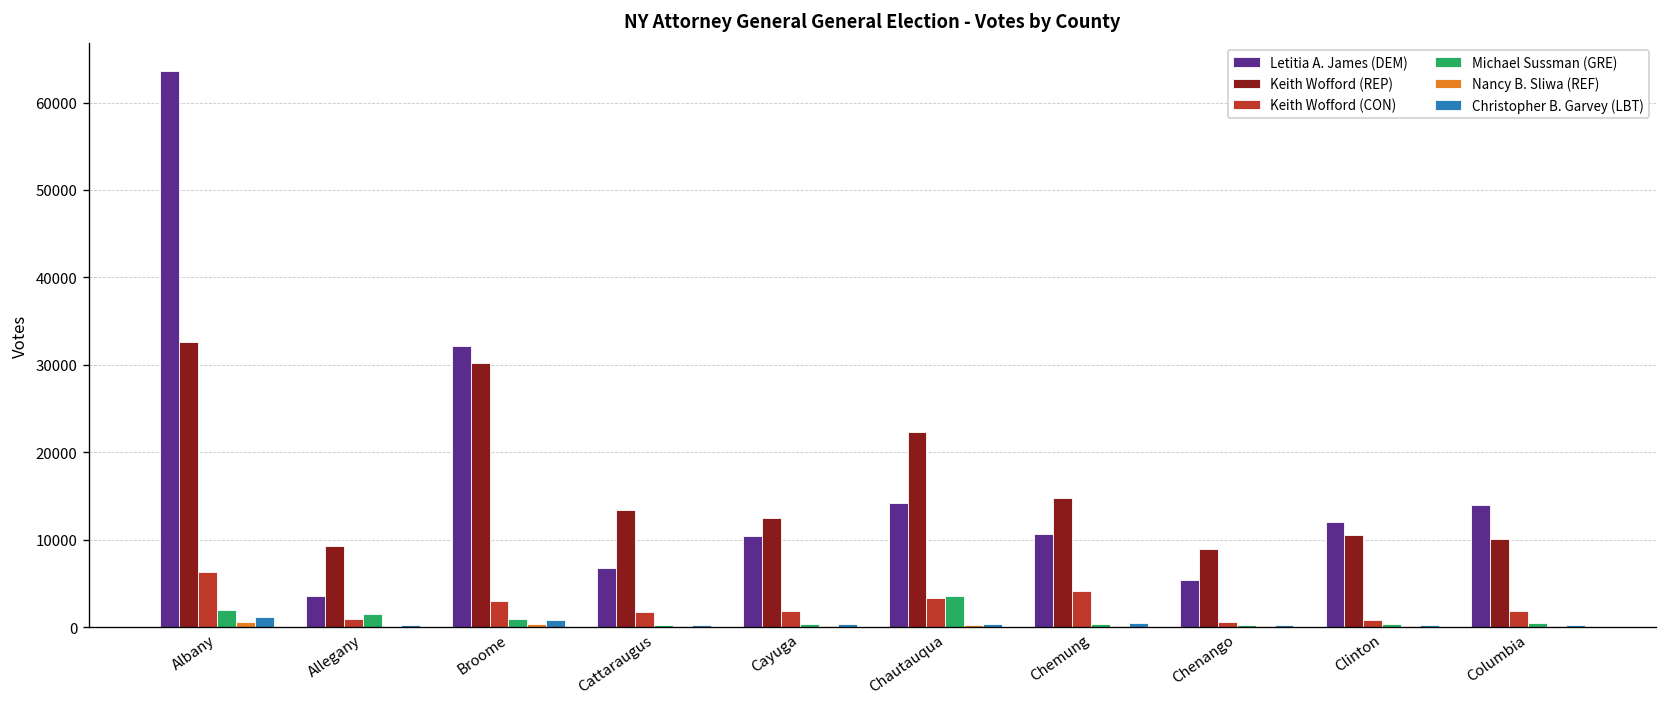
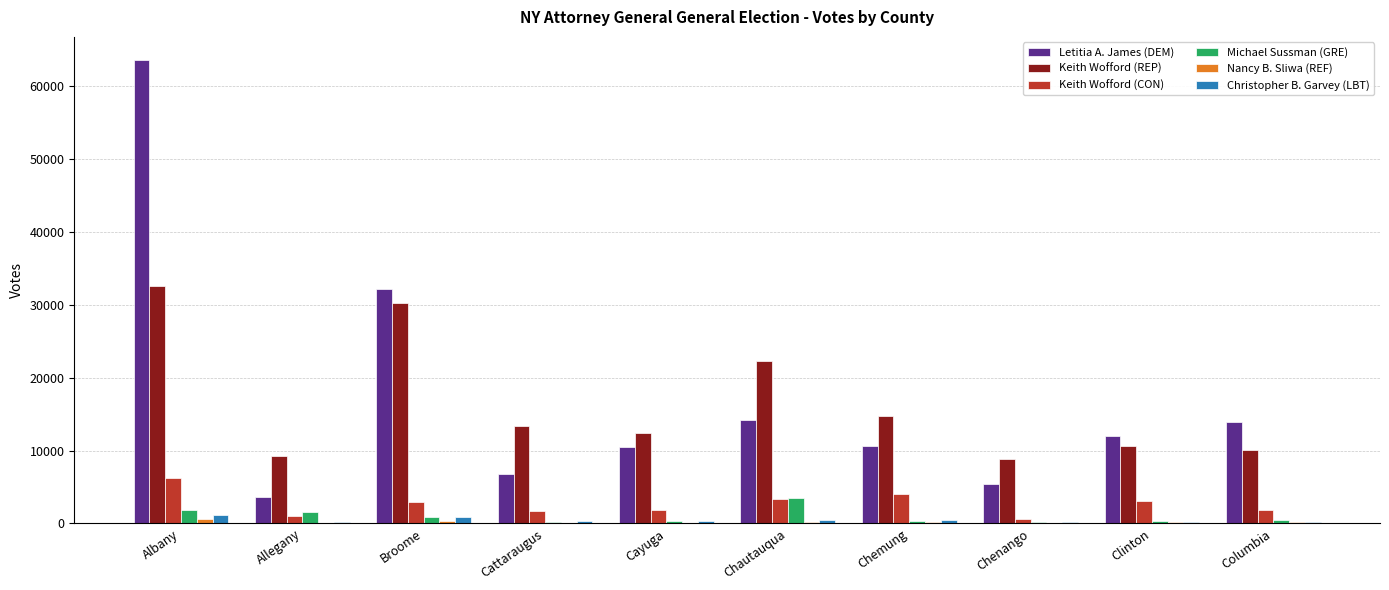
Keith Wofford (CON), Clinton: 1000 -> 3000
